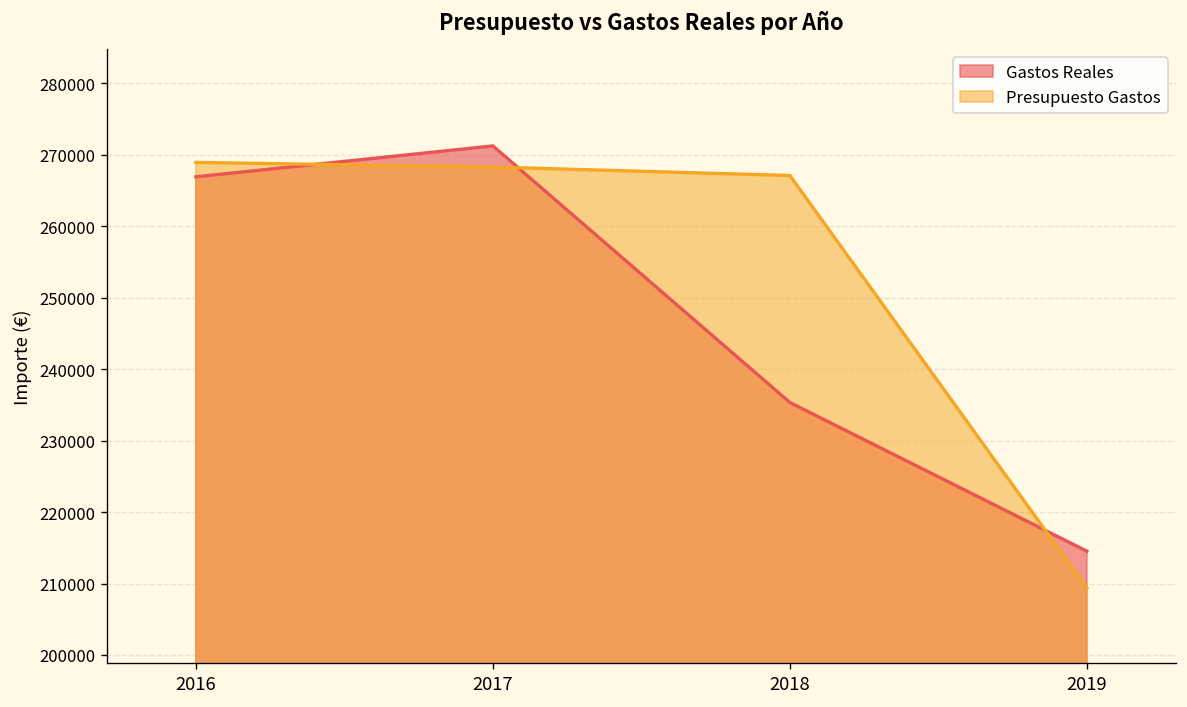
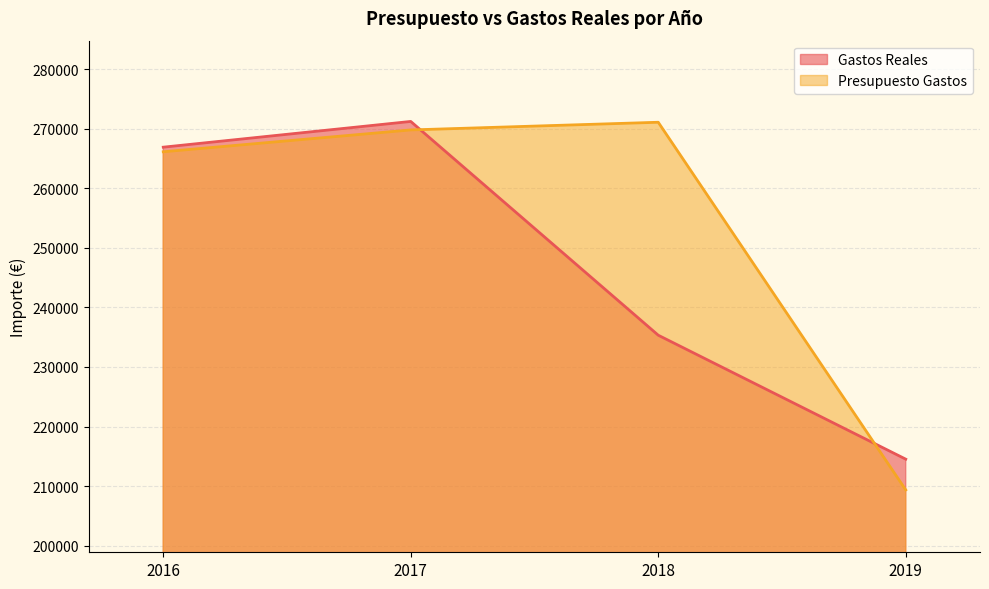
Presupuesto Gastos, 2016: 269000 -> 266000
Presupuesto Gastos, 2017: 268000 -> 270000
Presupuesto Gastos, 2018: 267000 -> 271000
